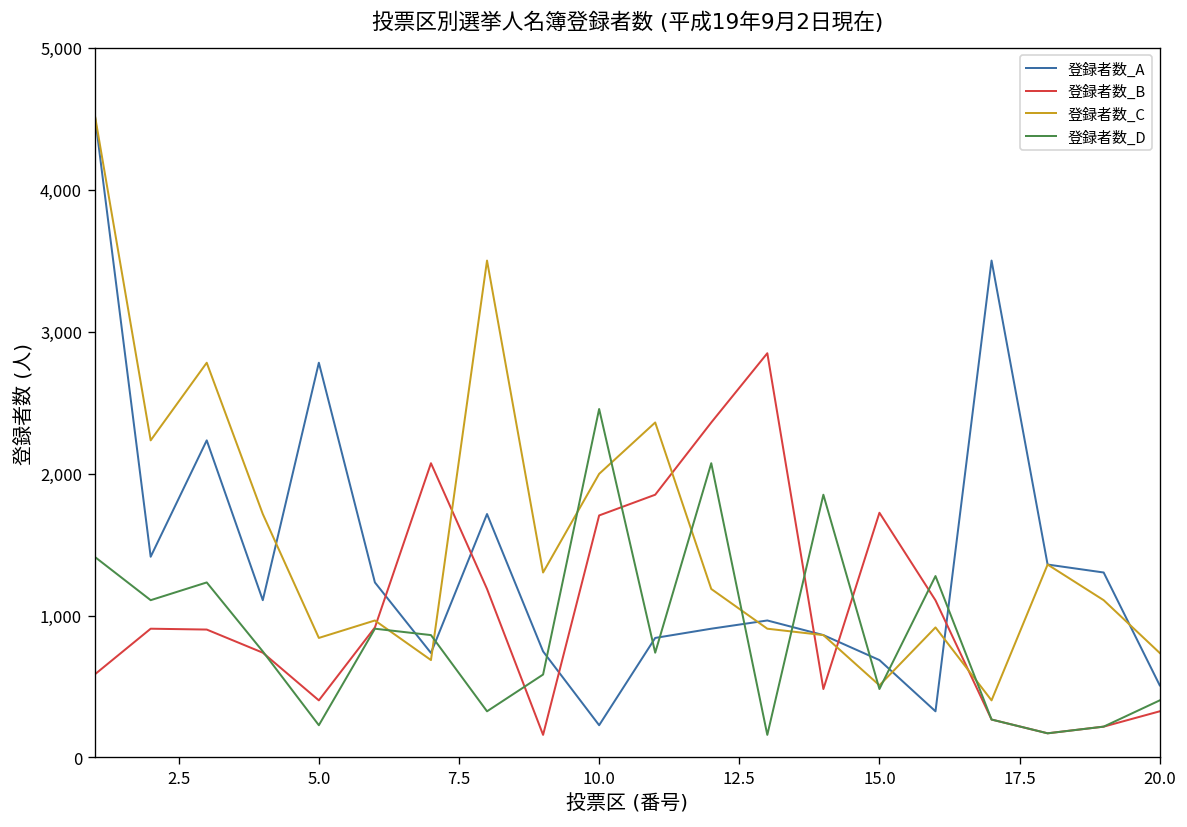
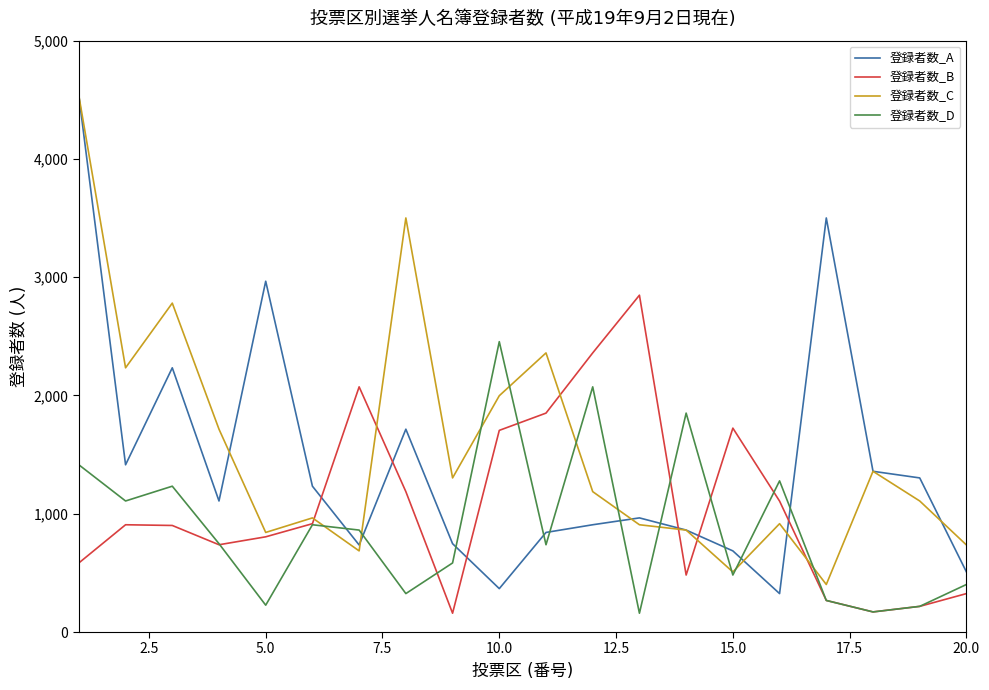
登録者数_A, 5.0: 2,780 -> 2,970
登録者数_B, 5.0: 400 -> 810
登録者数_A, 10.0: 230 -> 370
